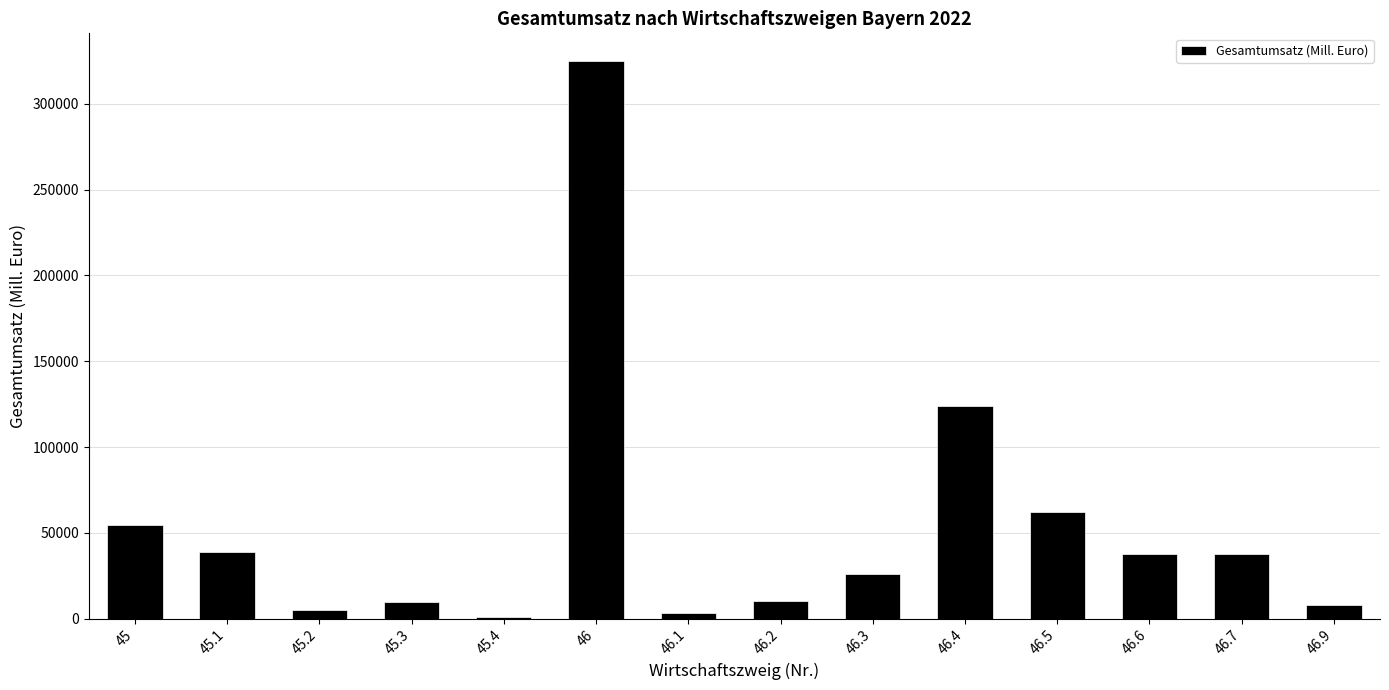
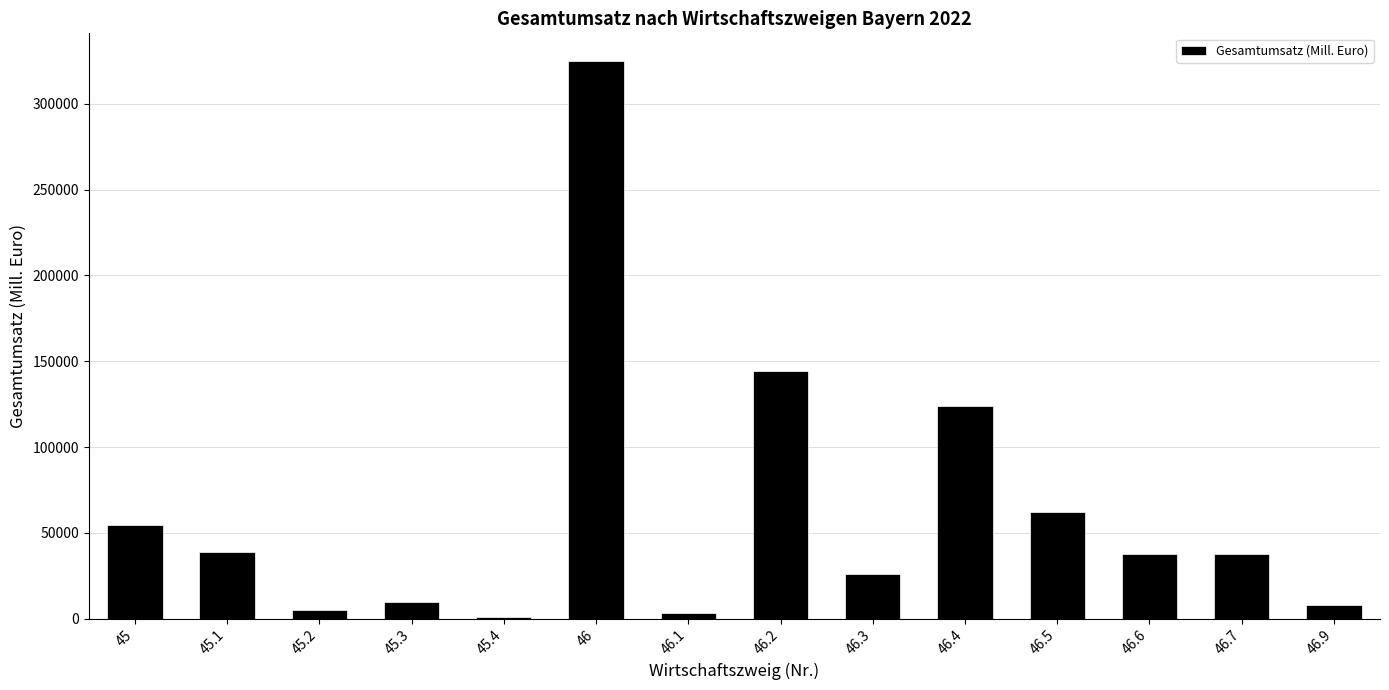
46.2: 10000 -> 144000
